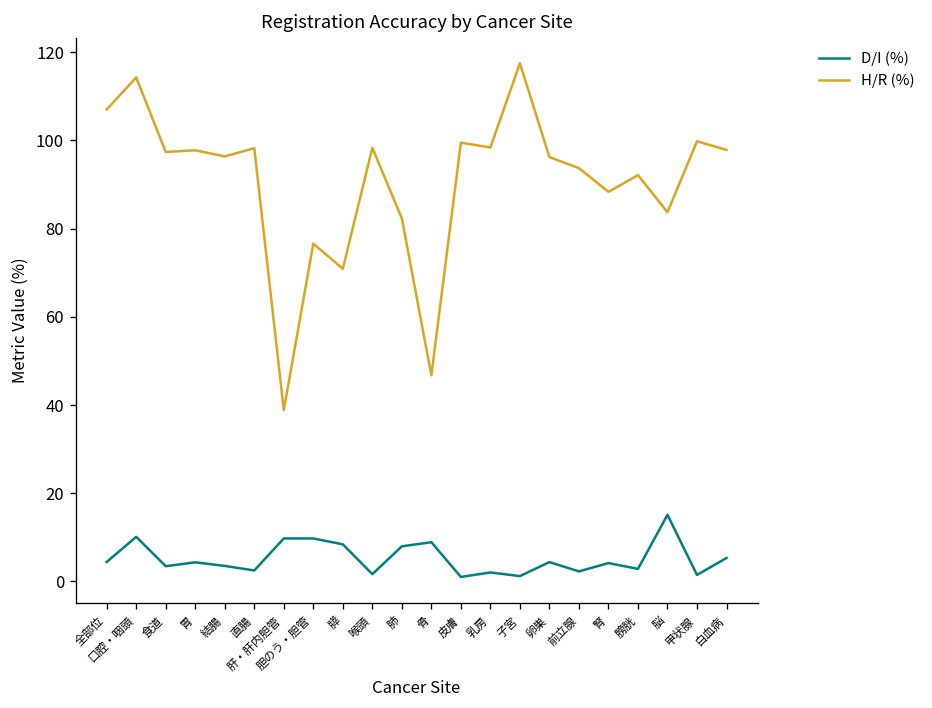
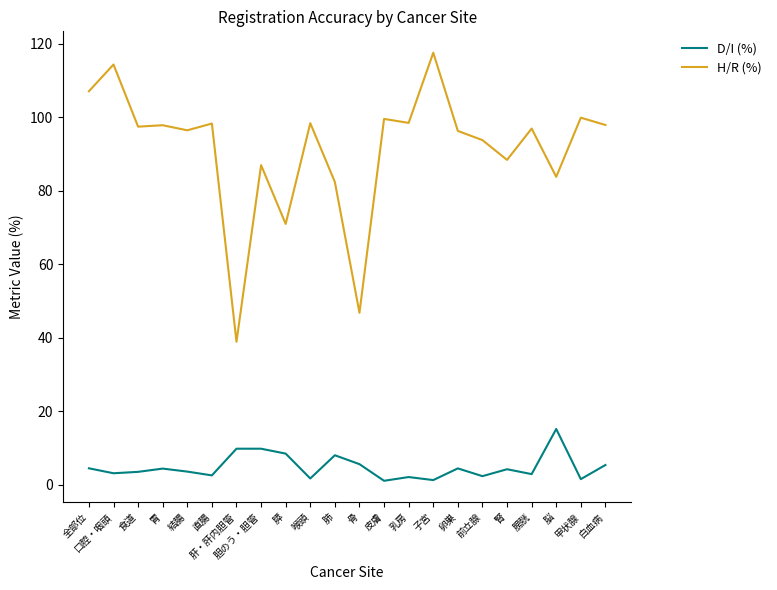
D/I (%), 口腔・咽頭: 10 -> 3
H/R (%), 胆のう・胆管: 77 -> 87
D/I (%), 骨: 9 -> 6
H/R (%), 膀胱: 92 -> 97
